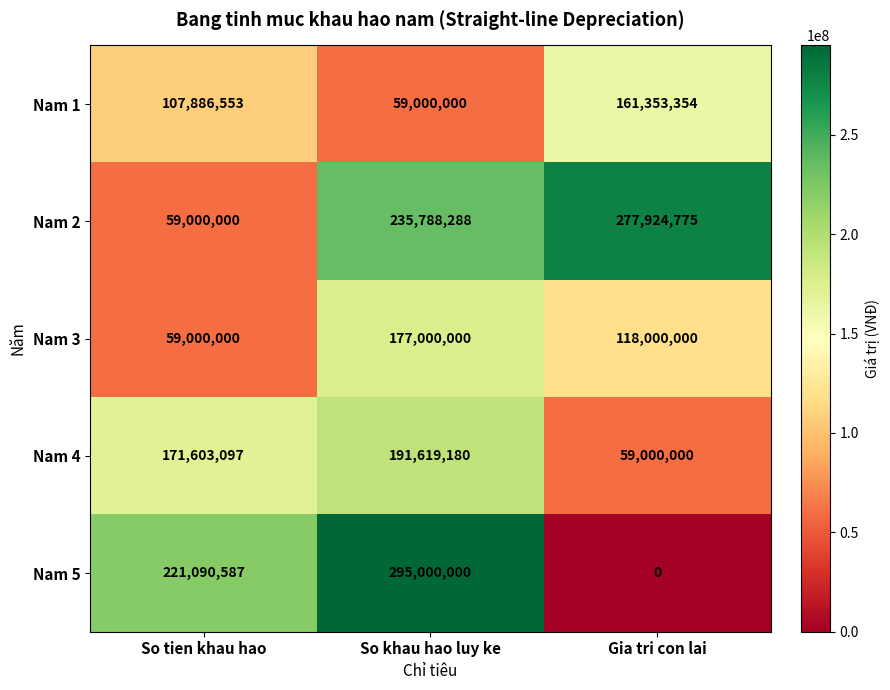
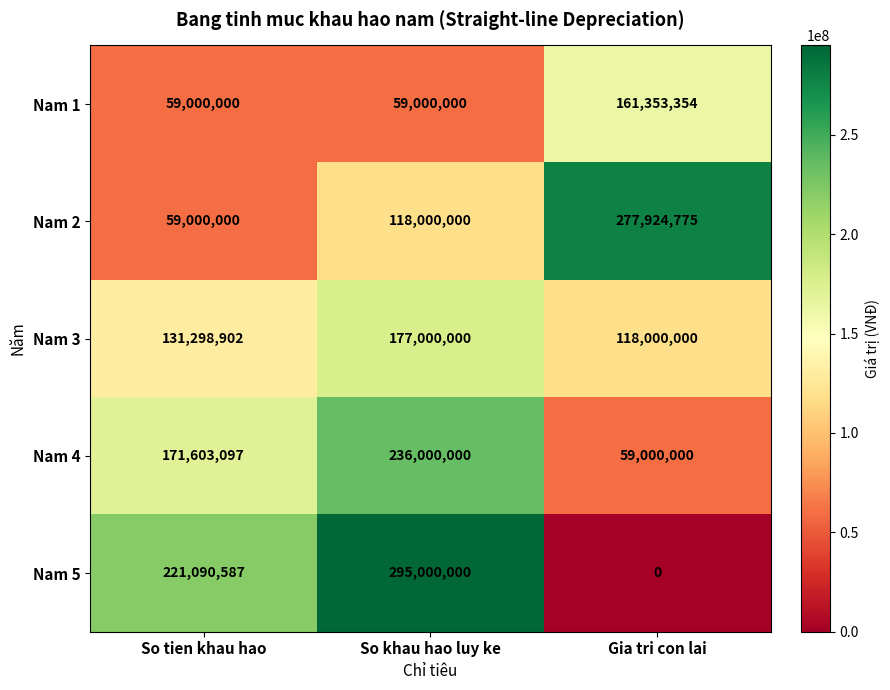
Nam 1, So tien khau hao: 107,886,553 -> 59,000,000
Nam 2, So khau hao luy ke: 235,788,288 -> 118,000,000
Nam 3, So tien khau hao: 59,000,000 -> 131,298,902
Nam 4, So khau hao luy ke: 191,619,180 -> 236,000,000
